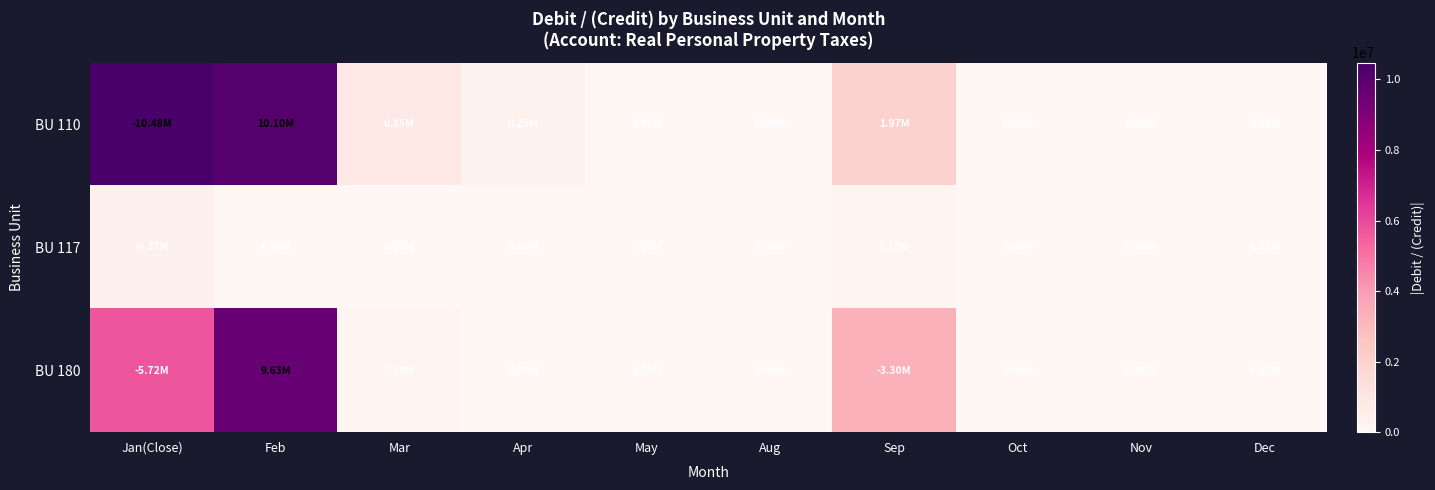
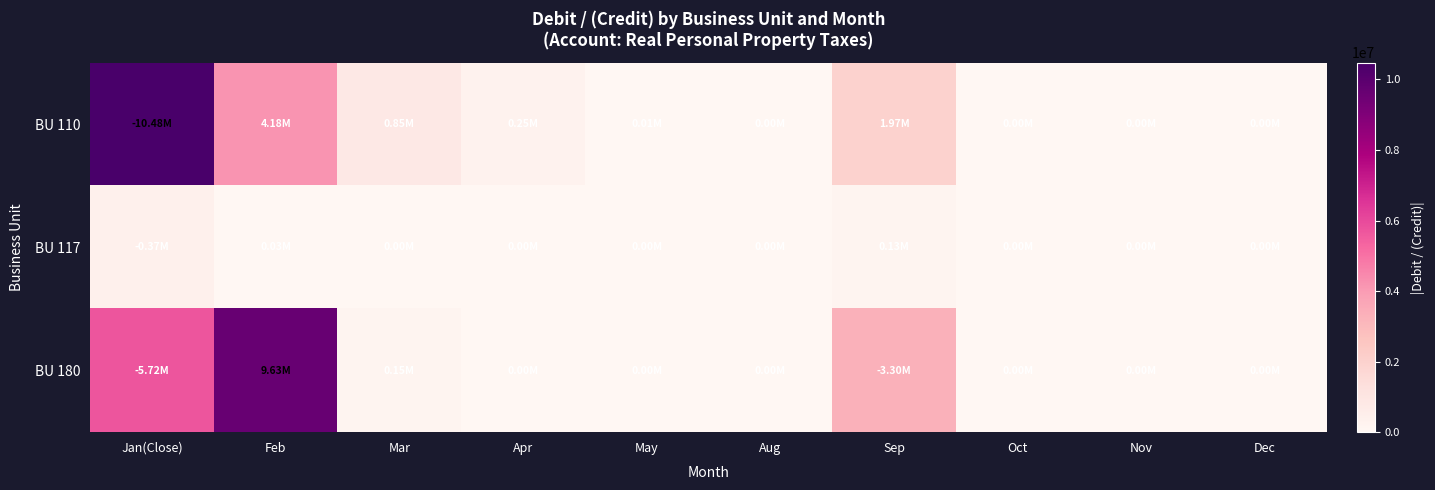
BU 110, Feb: 10.10M -> 4.18M
